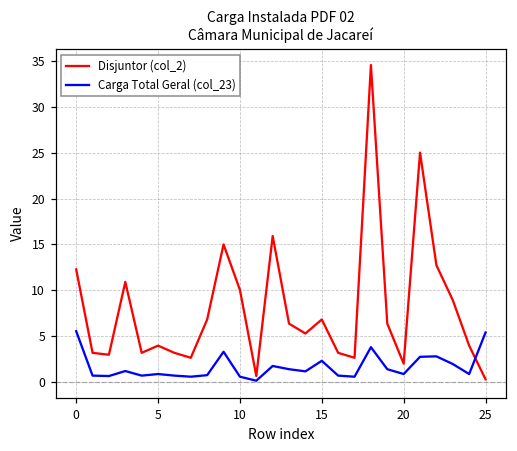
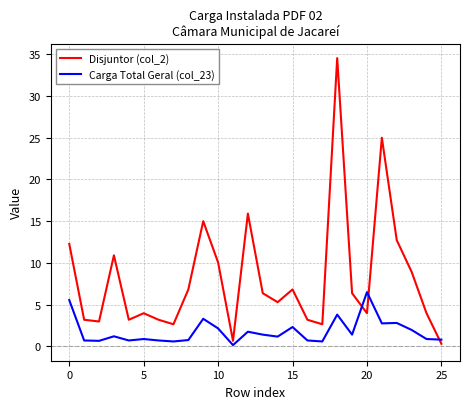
Carga Total Geral (col_23), 10: 1 -> 2
Disjuntor (col_2), 20: 2 -> 4
Carga Total Geral (col_23), 20: 1 -> 6
Carga Total Geral (col_23), 25: 5 -> 1
